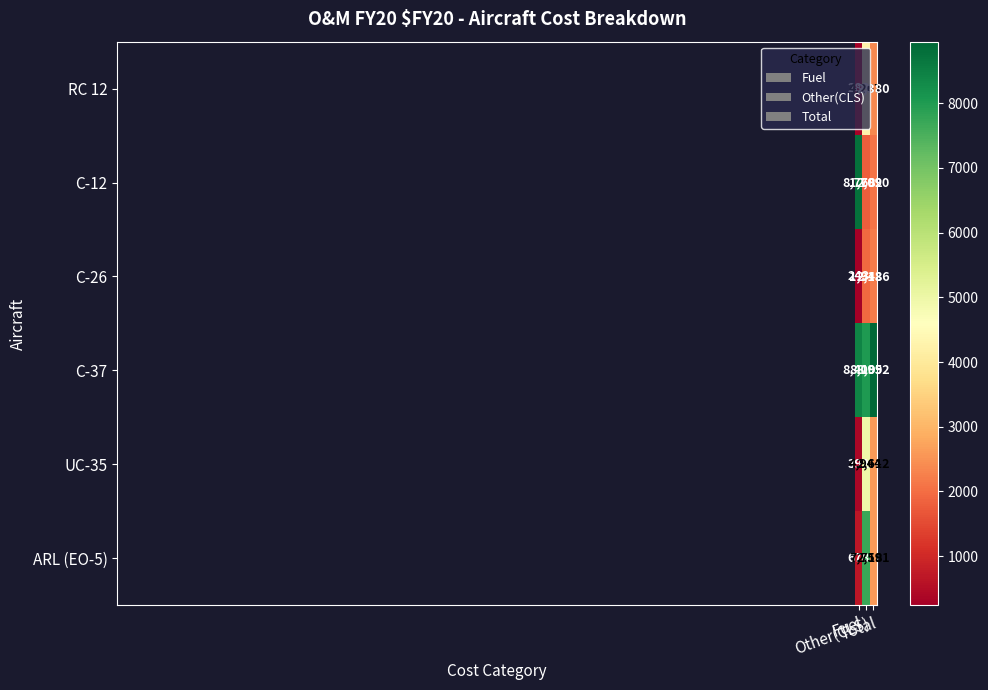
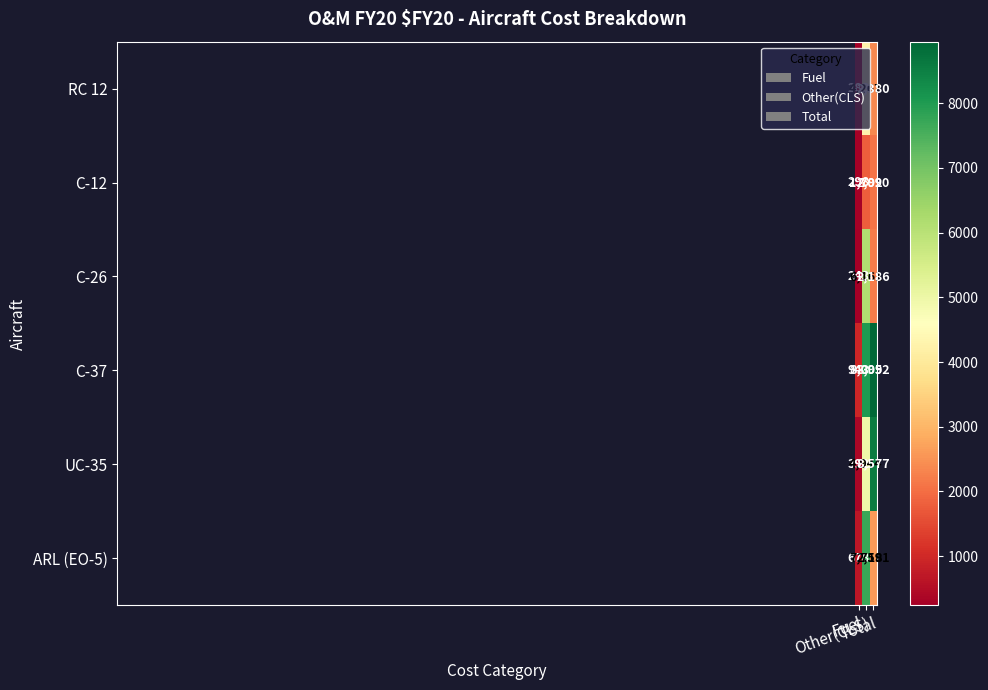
C-12, Fuel: 8,768 -> 298
C-26, Other(CLS): 1,943 -> 6,161
C-37, Fuel: 8,419 -> 943
UC-35, Total: 2,612 -> 8,577
